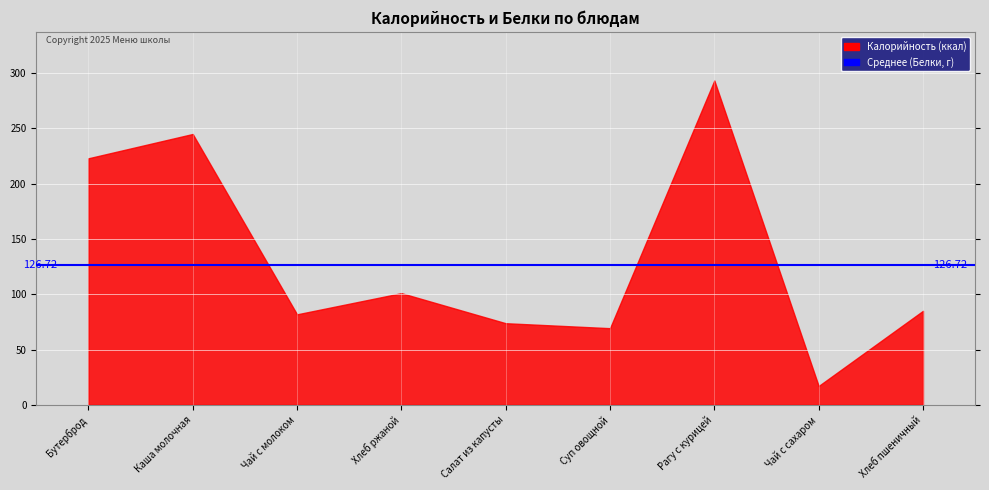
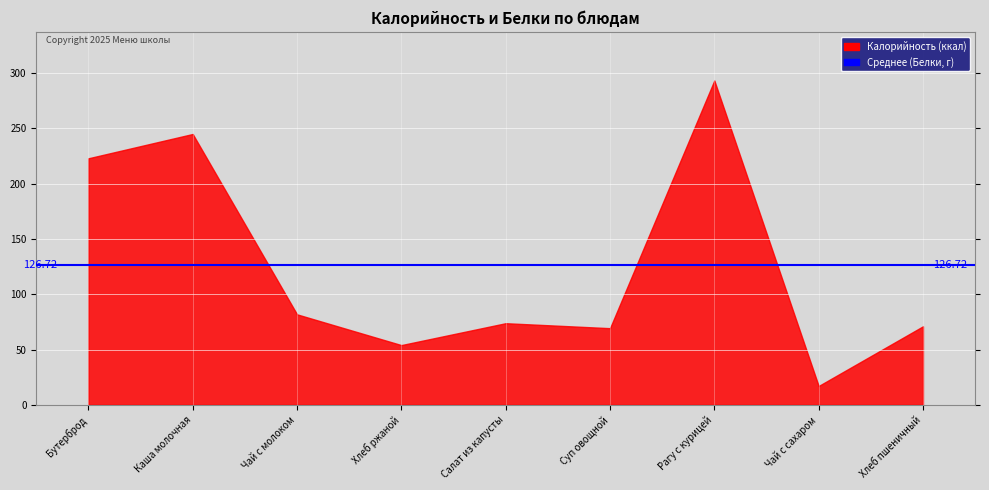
Хлеб ржаной: 101 -> 54
Хлеб пшеничный: 85 -> 71
